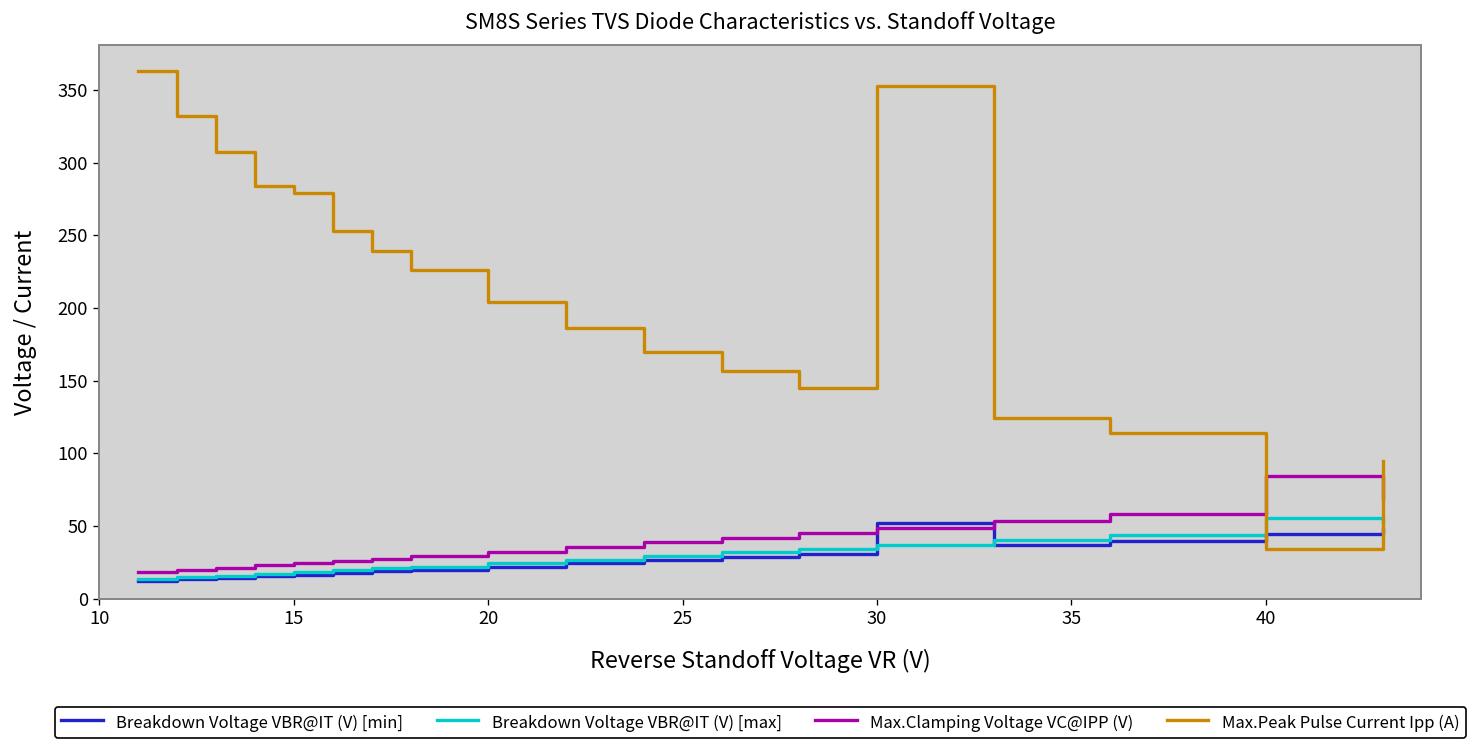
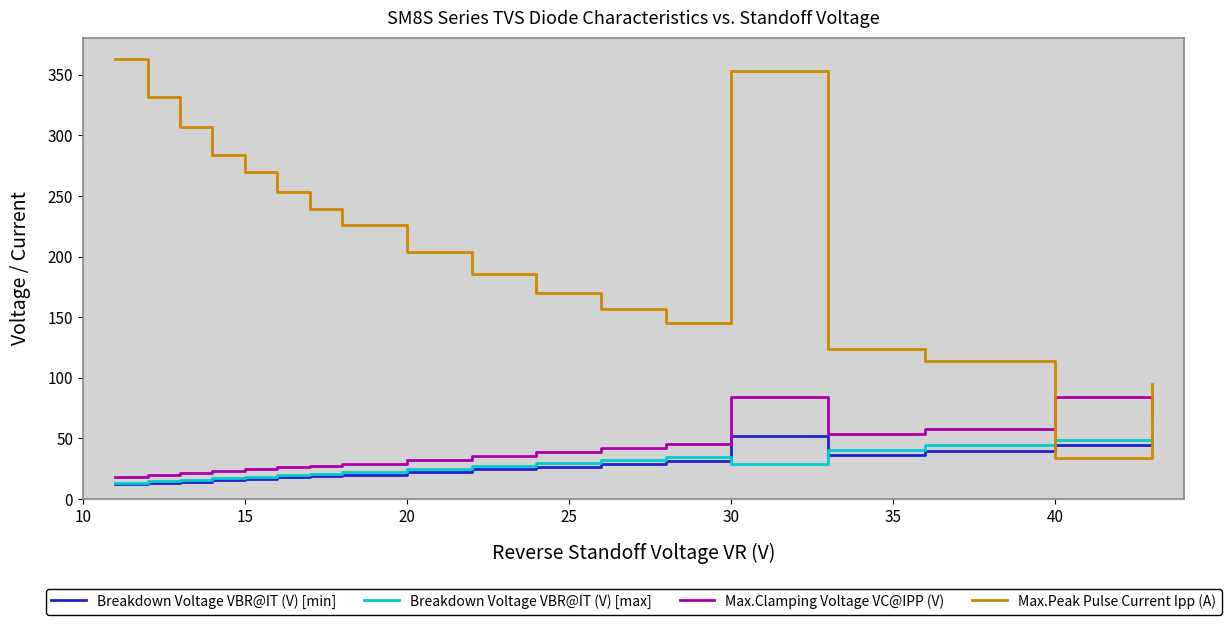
Max.Peak Pulse Current Ipp (A), 15: 279 -> 270
Breakdown Voltage VBR@IT (V) [max], 30: 37 -> 29
Max.Clamping Voltage VC@IPP (V), 30: 48 -> 84
Breakdown Voltage VBR@IT (V) [max], 40: 56 -> 49
